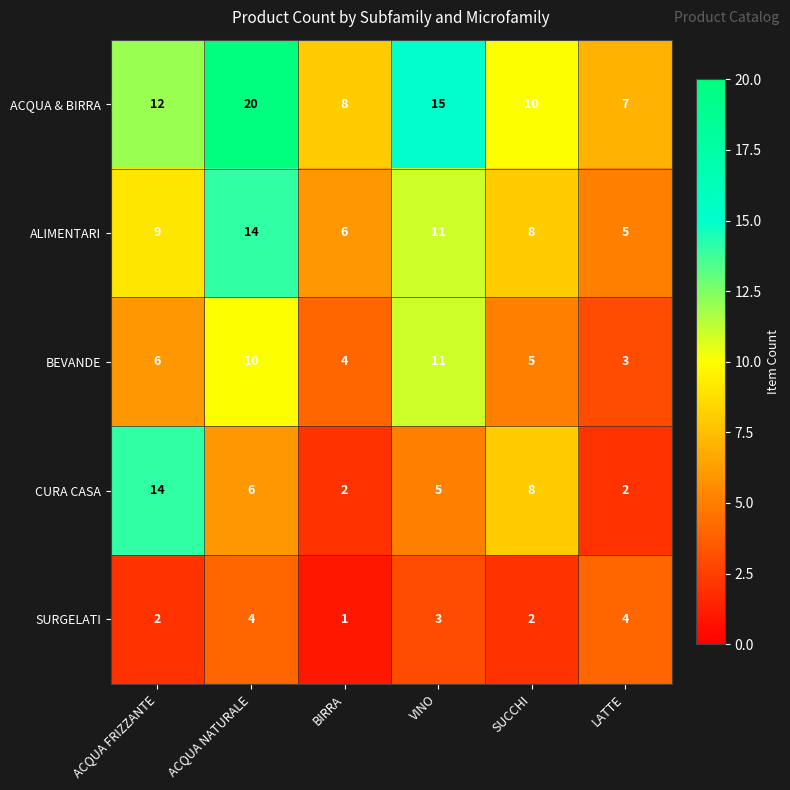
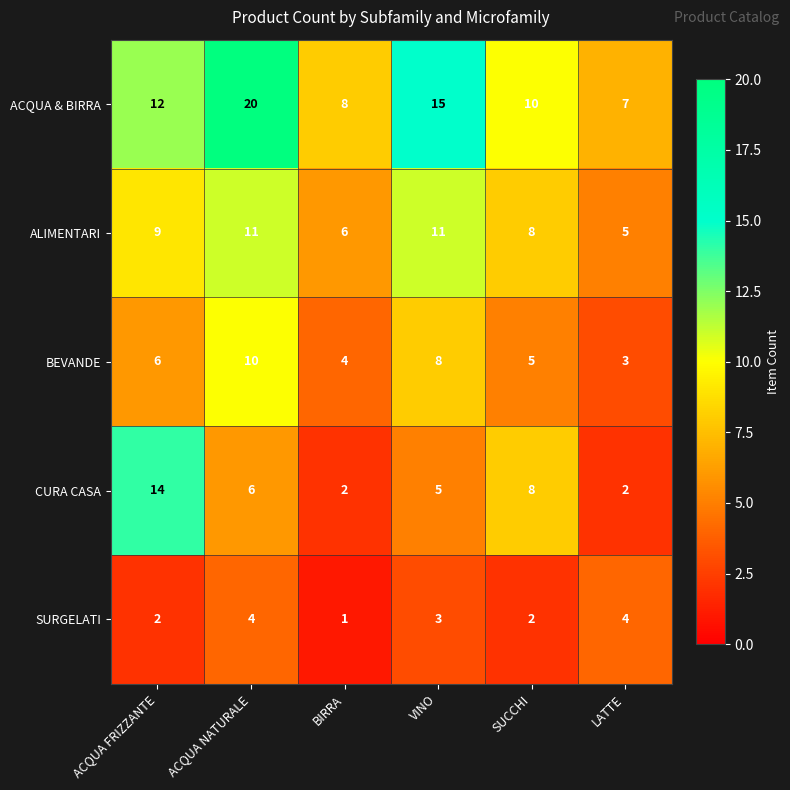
ALIMENTARI, ACQUA NATURALE: 14 -> 11
BEVANDE, VINO: 11 -> 8
